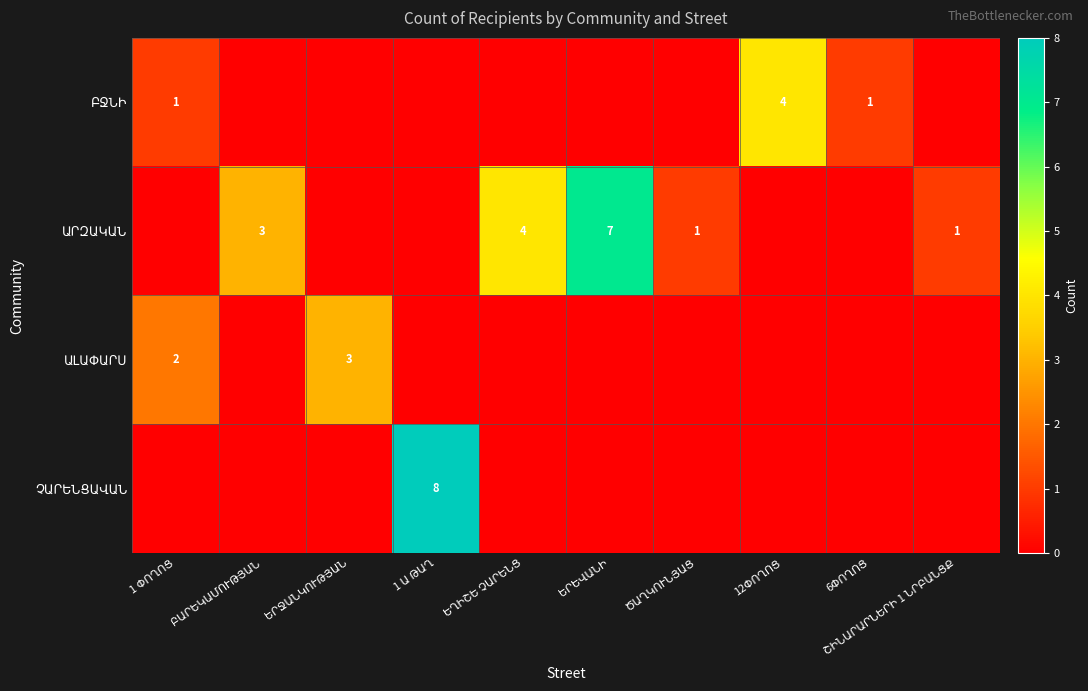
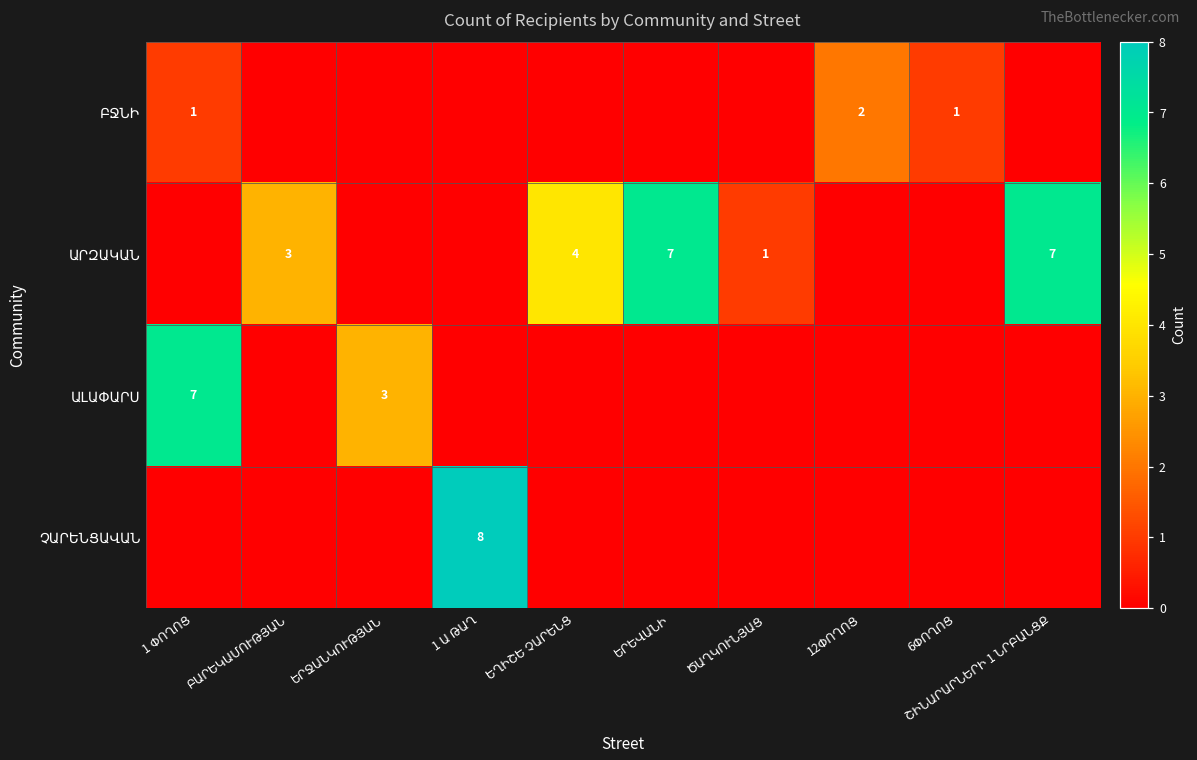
ԲՋՆԻ, 12ՓՈՂՈՑ: 4 -> 2
ԱՐԶԱԿԱՆ, ՇԻՆԱՐԱՐՆԵՐԻ 1 ՆՐԲԱՆՑՔ: 1 -> 7
ԱԼԱՓԱՐՍ, 1 ՓՈՂՈՑ: 2 -> 7
